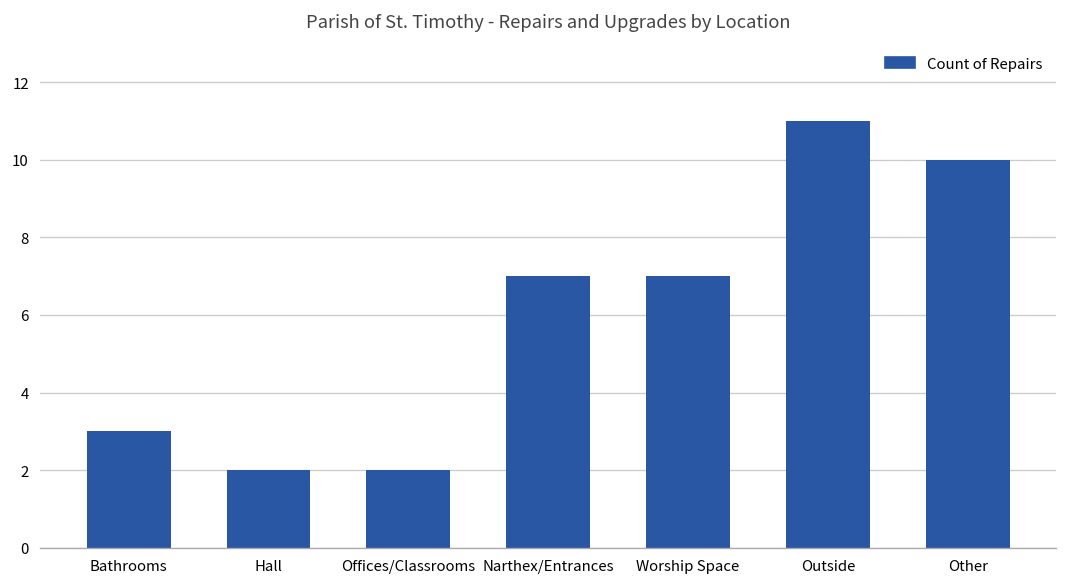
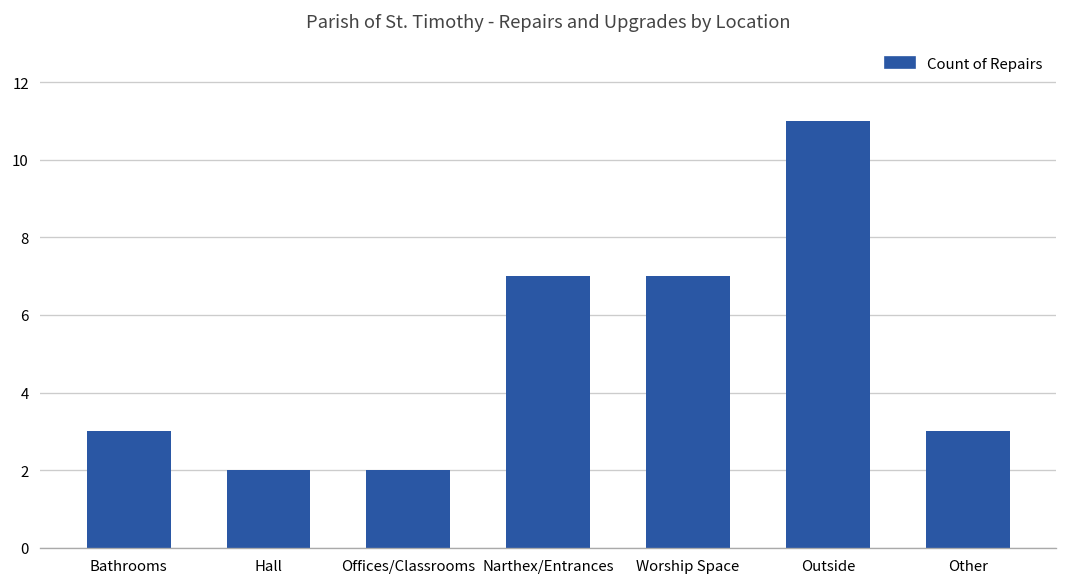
Other: 10 -> 3
